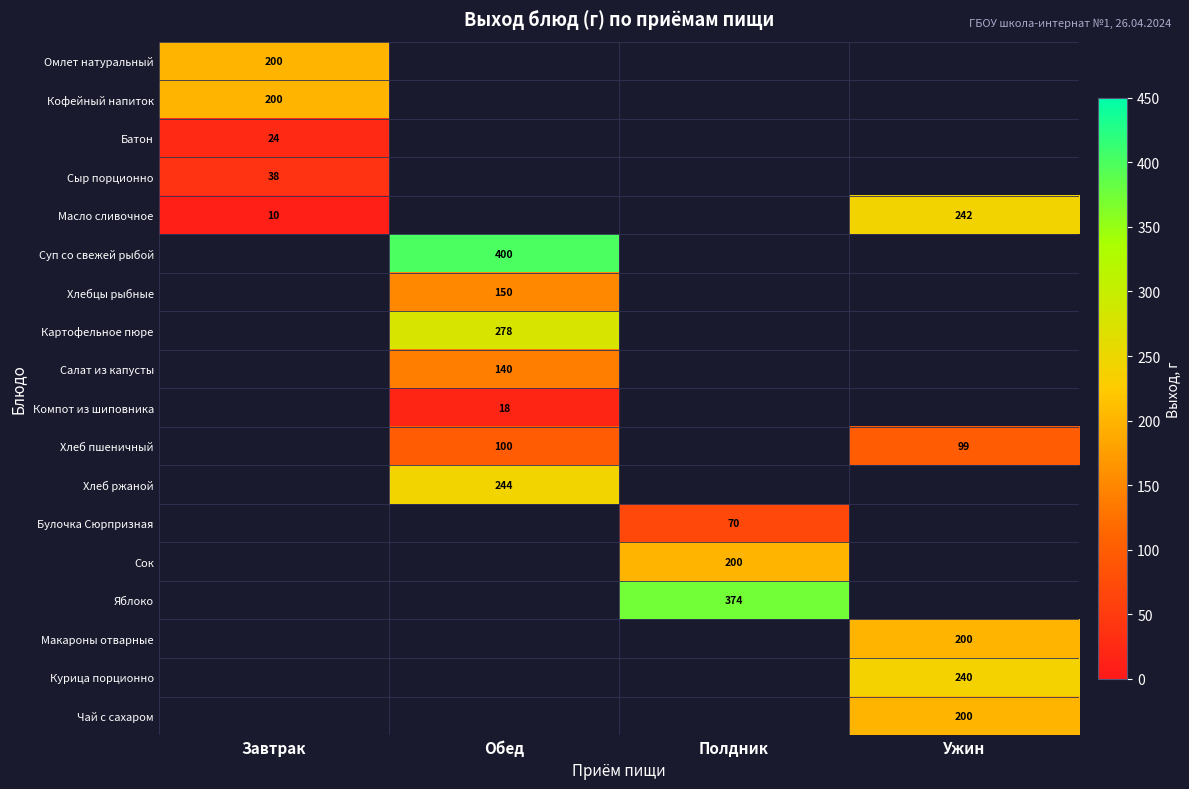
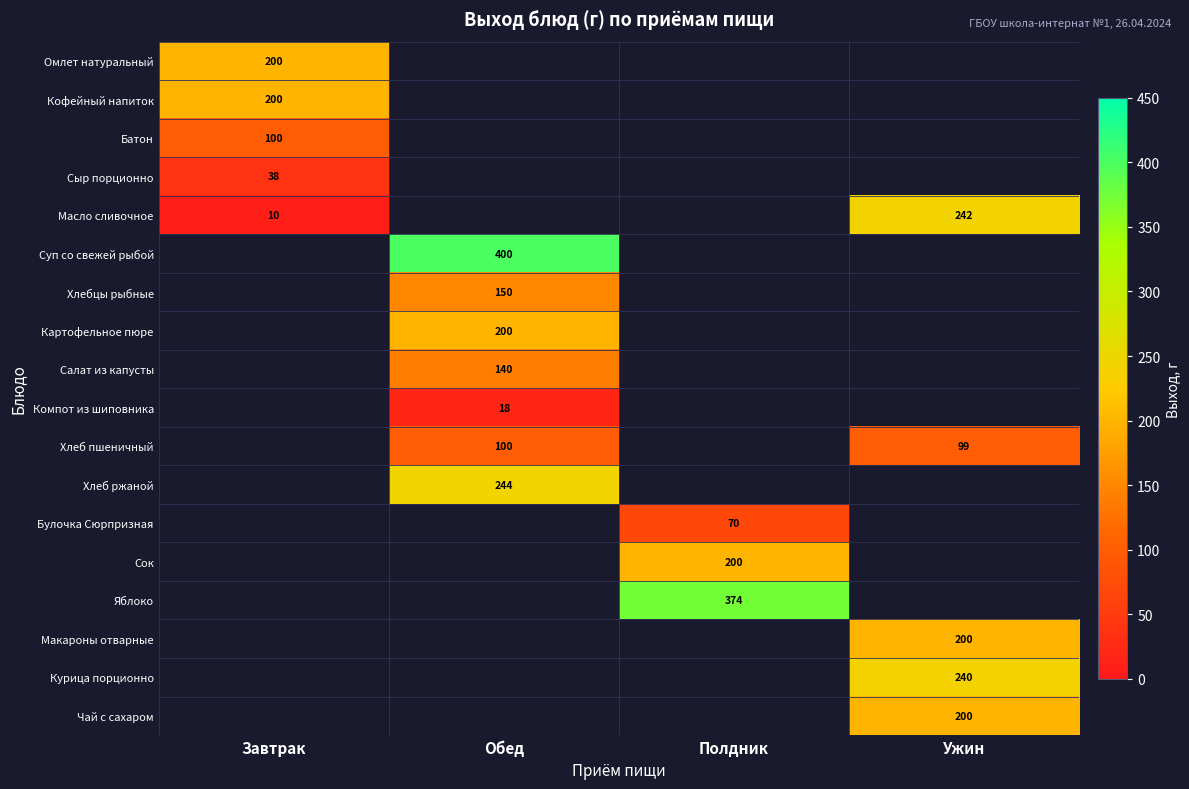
Батон, Завтрак: 24 -> 100
Картофельное пюре, Обед: 278 -> 200
